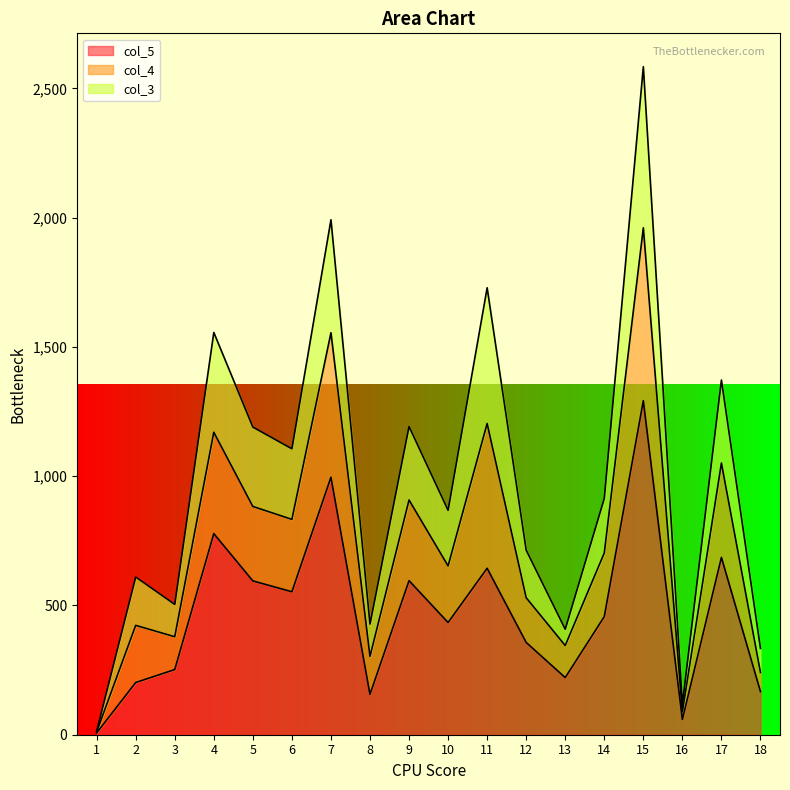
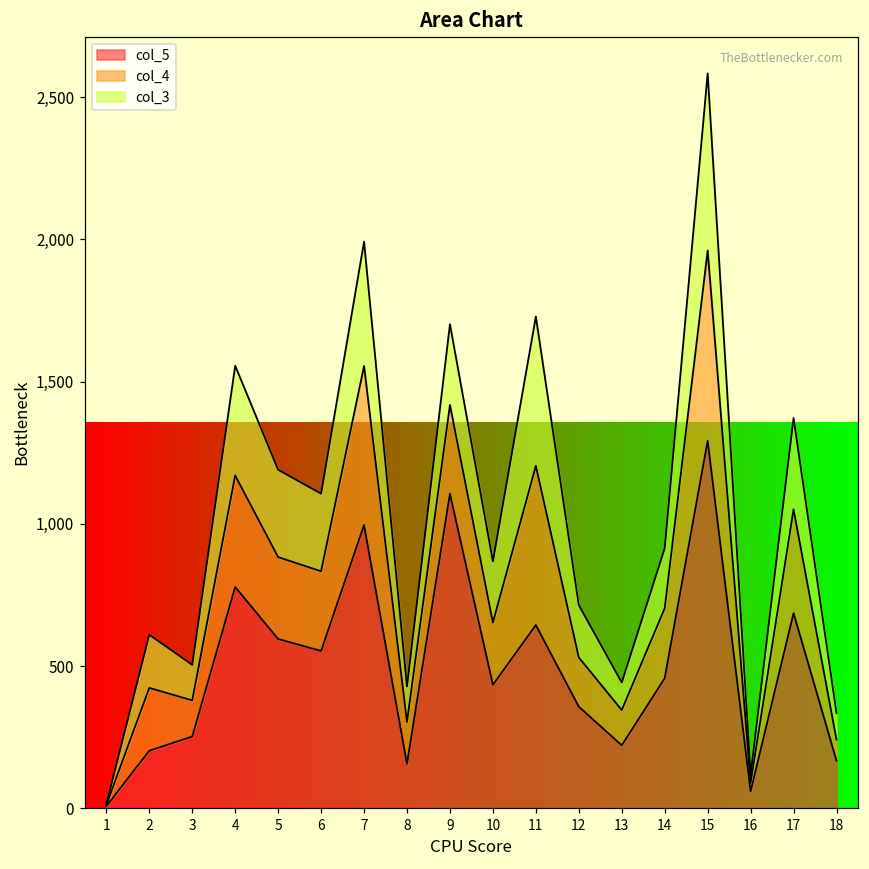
col_5, 9: 600 -> 1,110
col_3, 13: 60 -> 100
